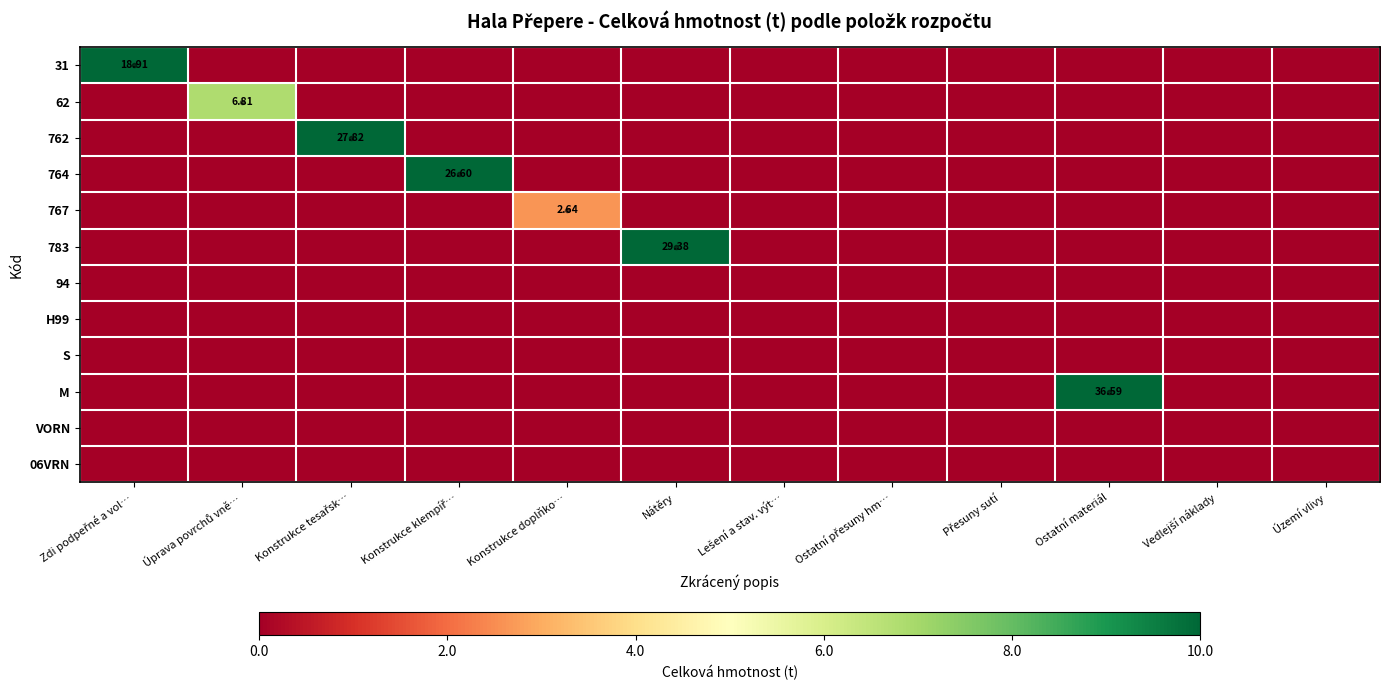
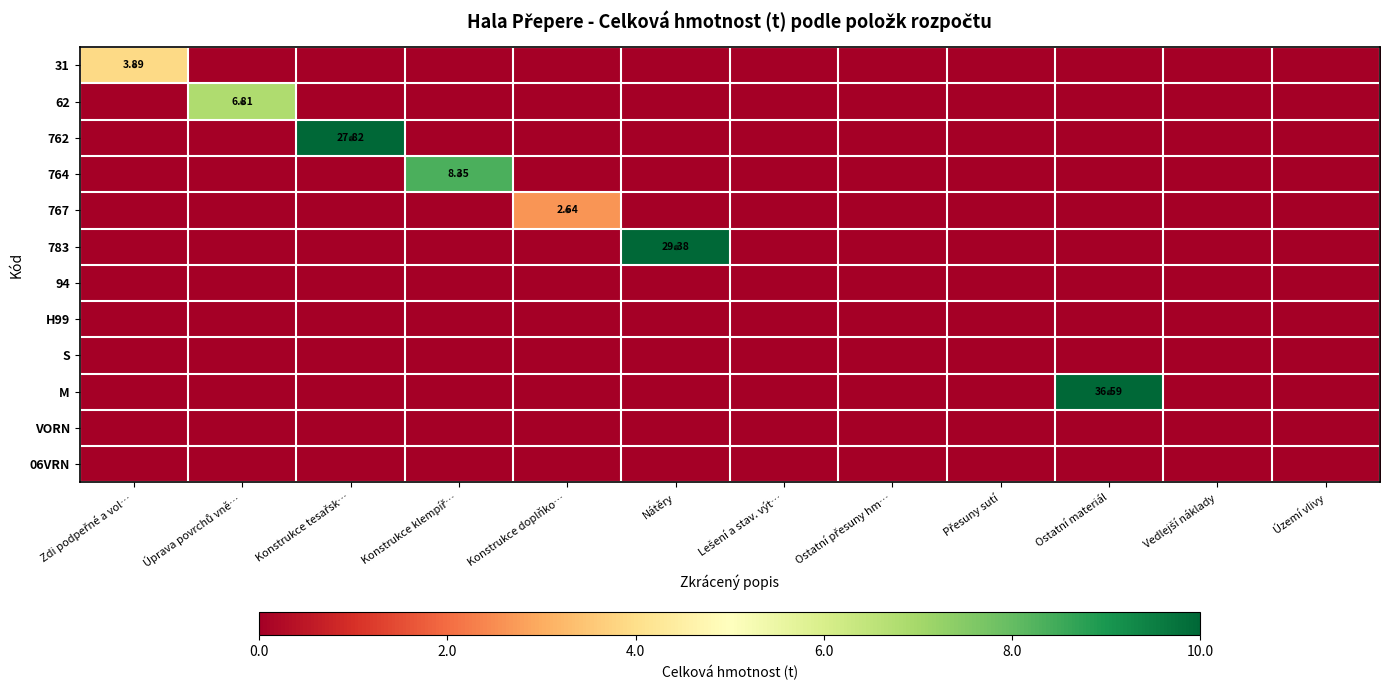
31, Zdi podpeřné a vol…: 18.91 -> 3.89
764, Konstrukce klempíř…: 26.60 -> 8.35
